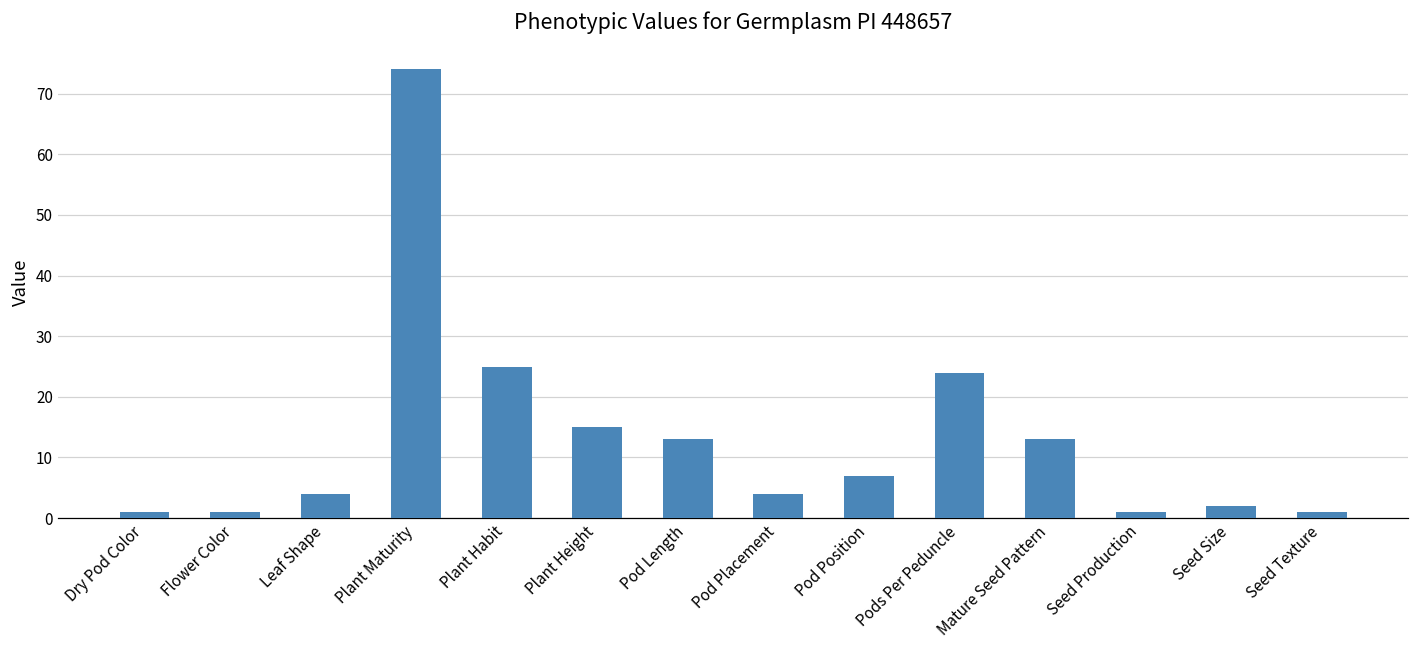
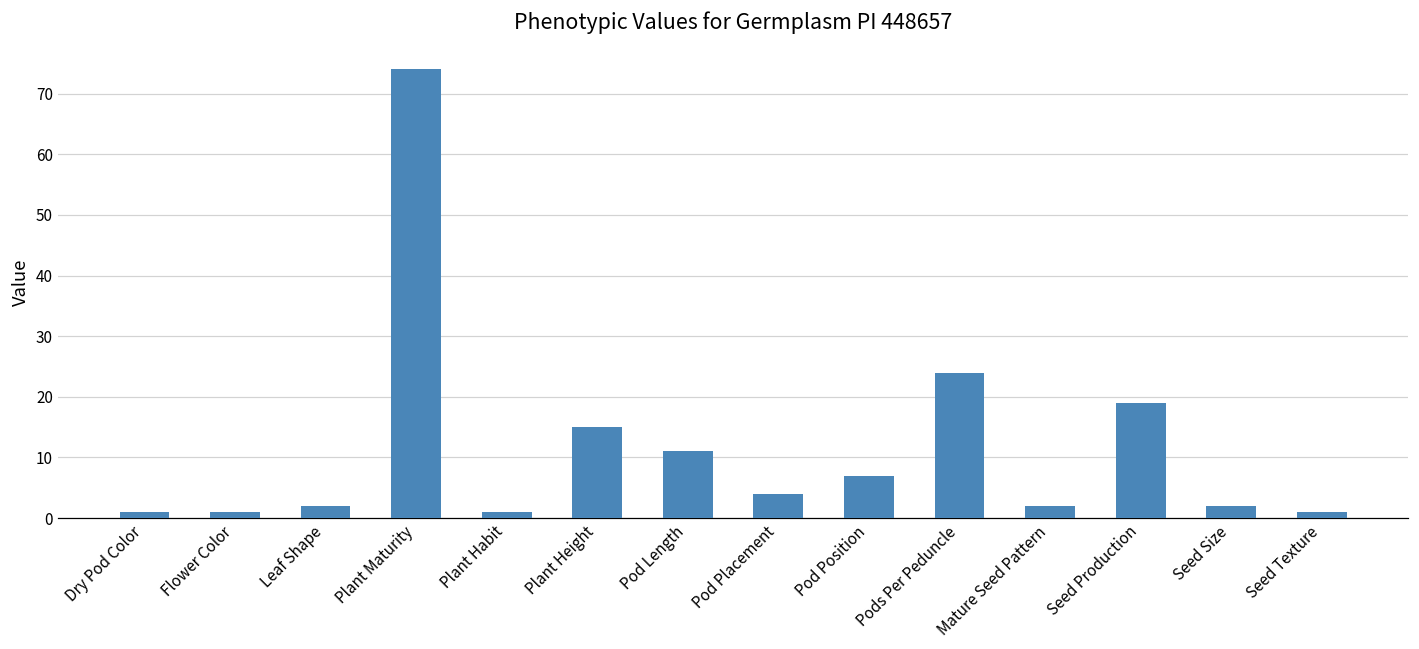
Leaf Shape: 4 -> 2
Plant Habit: 25 -> 1
Pod Length: 13 -> 11
Mature Seed Pattern: 13 -> 2
Seed Production: 1 -> 19
